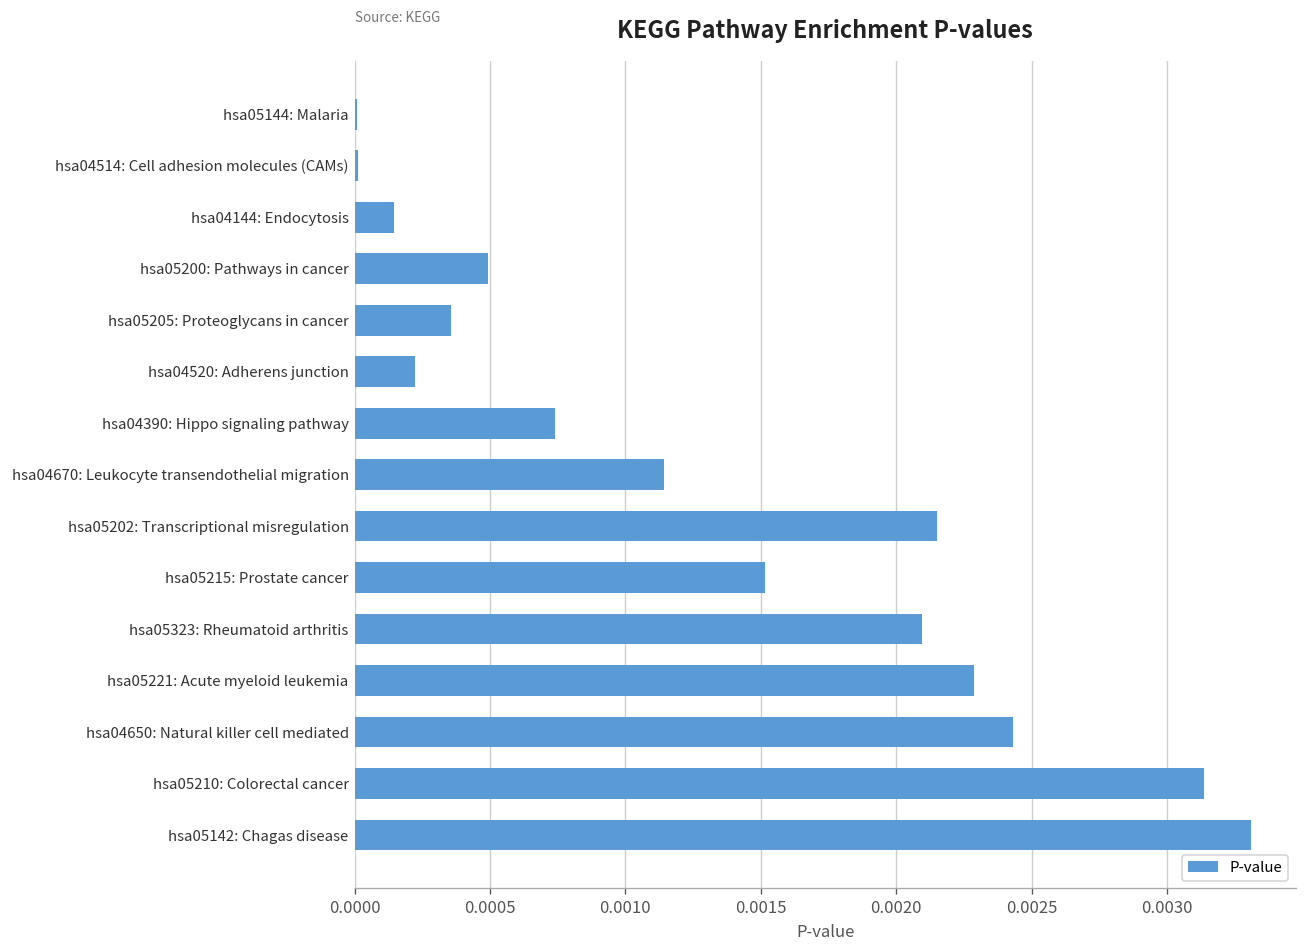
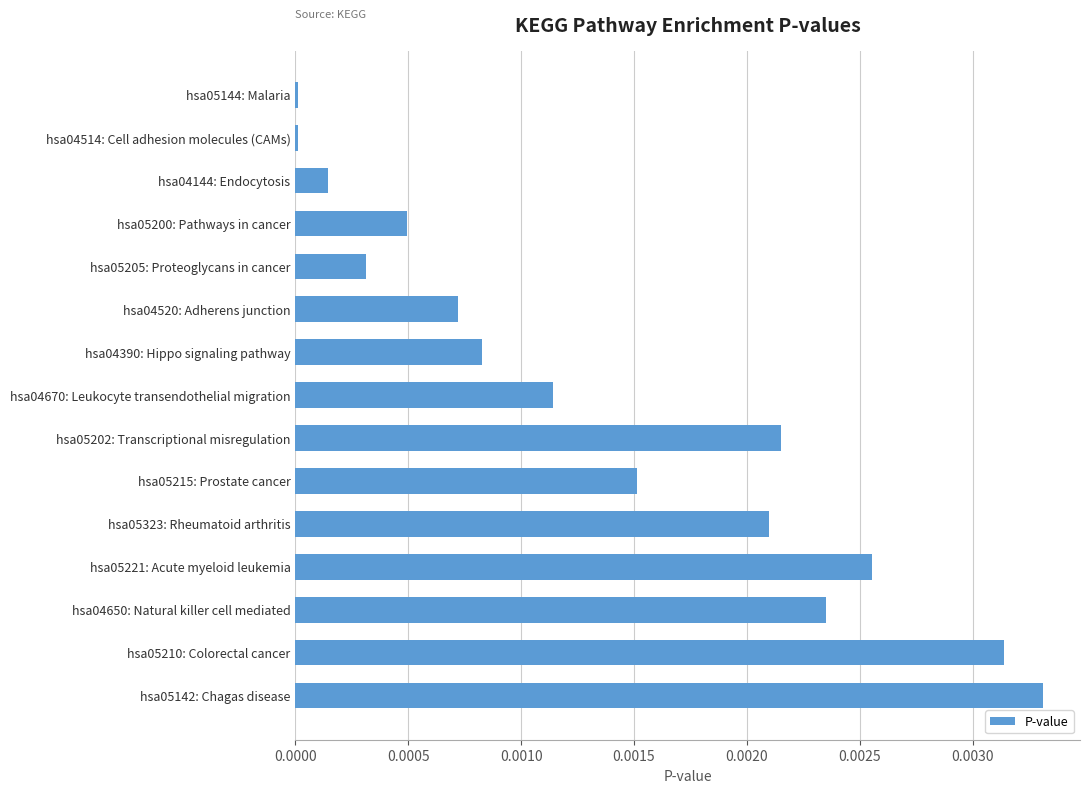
hsa05205: Proteoglycans in cancer: 0.00035 -> 0.00031
hsa04520: Adherens junction: 0.00022 -> 0.00072
hsa04390: Hippo signaling pathway: 0.00074 -> 0.00083
hsa05221: Acute myeloid leukemia: 0.00229 -> 0.00255
hsa04650: Natural killer cell mediated: 0.00243 -> 0.00235
